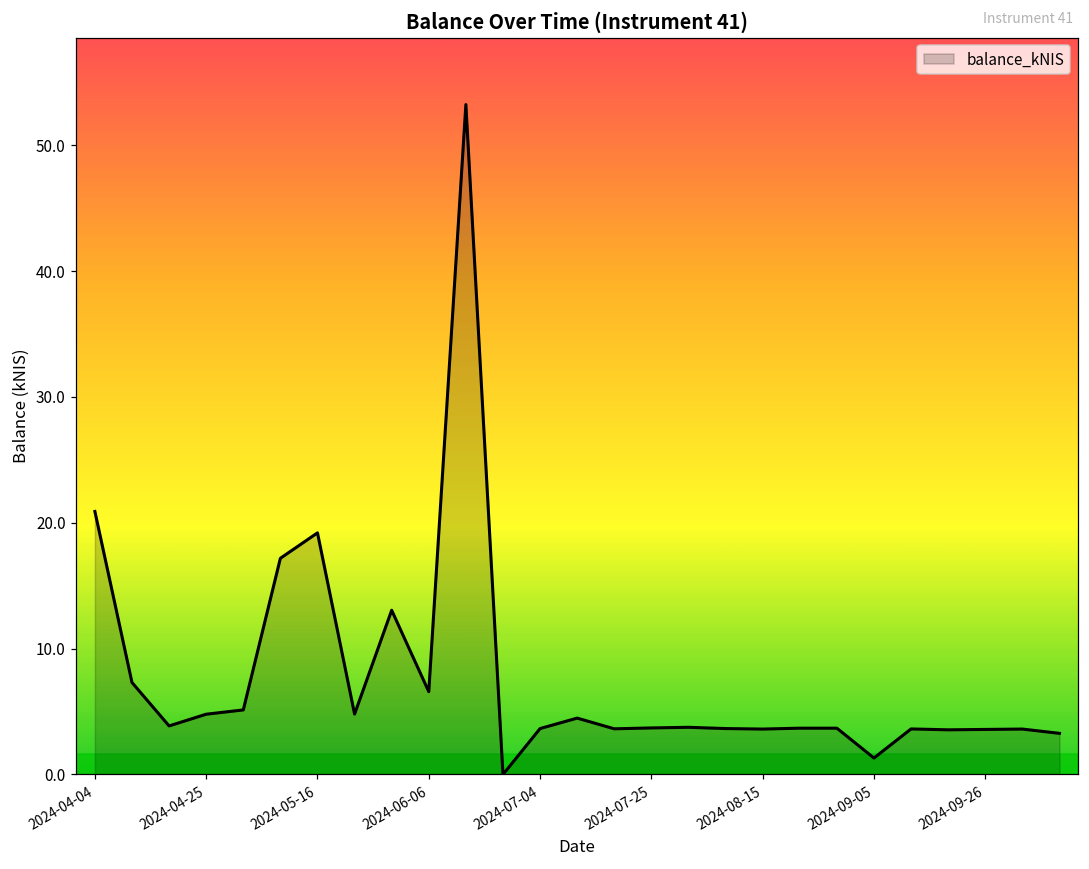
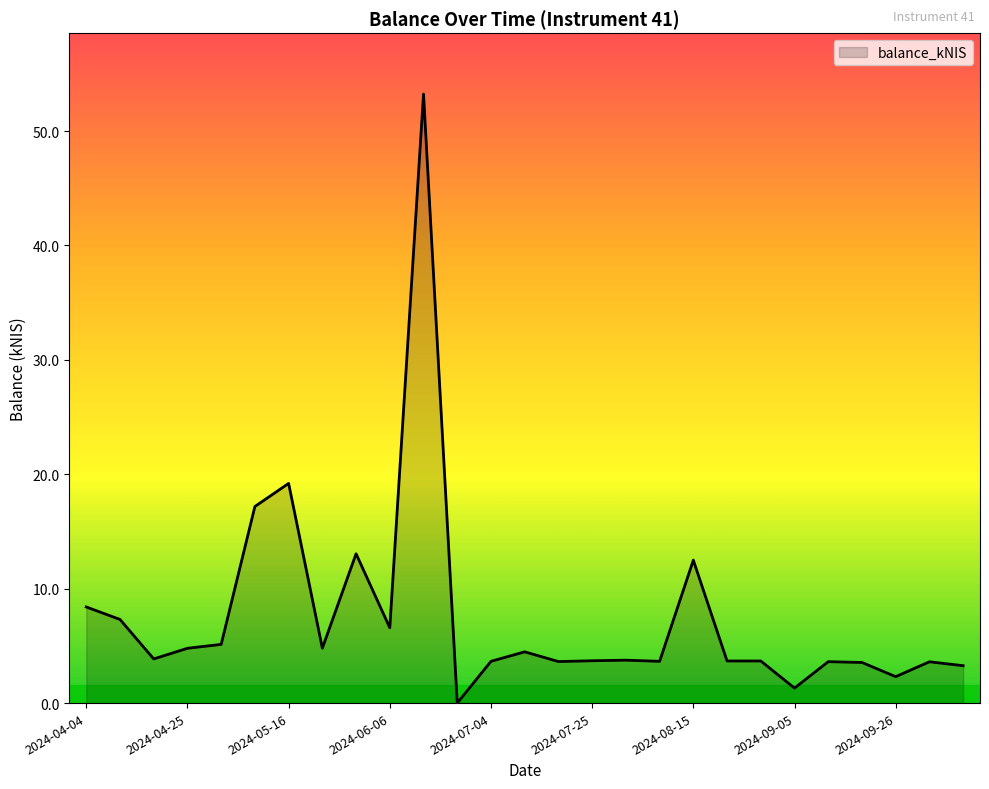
2024-04-04: 20.9 -> 8.4
2024-08-15: 3.6 -> 12.5
2024-09-26: 3.6 -> 2.3
